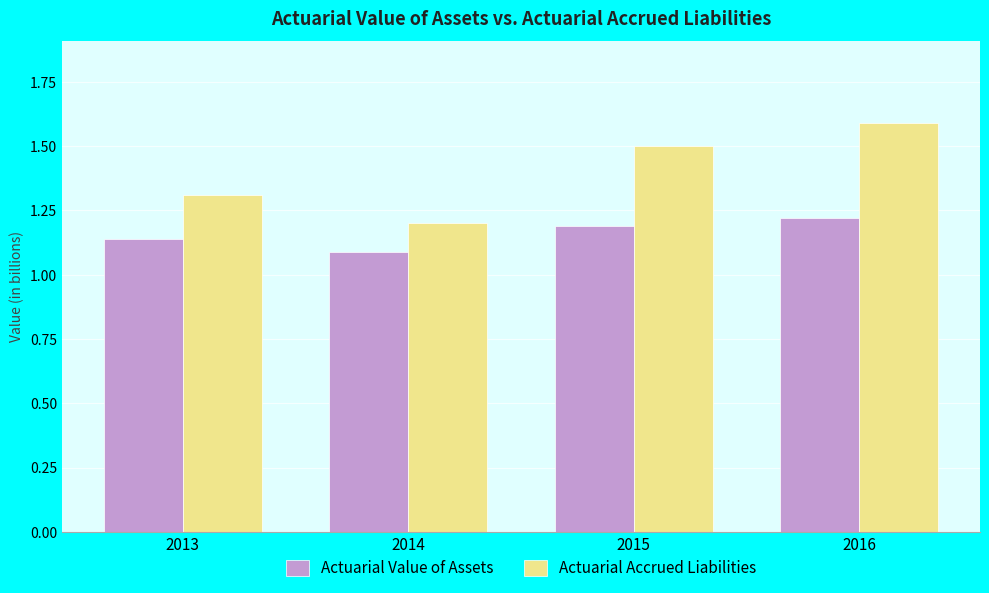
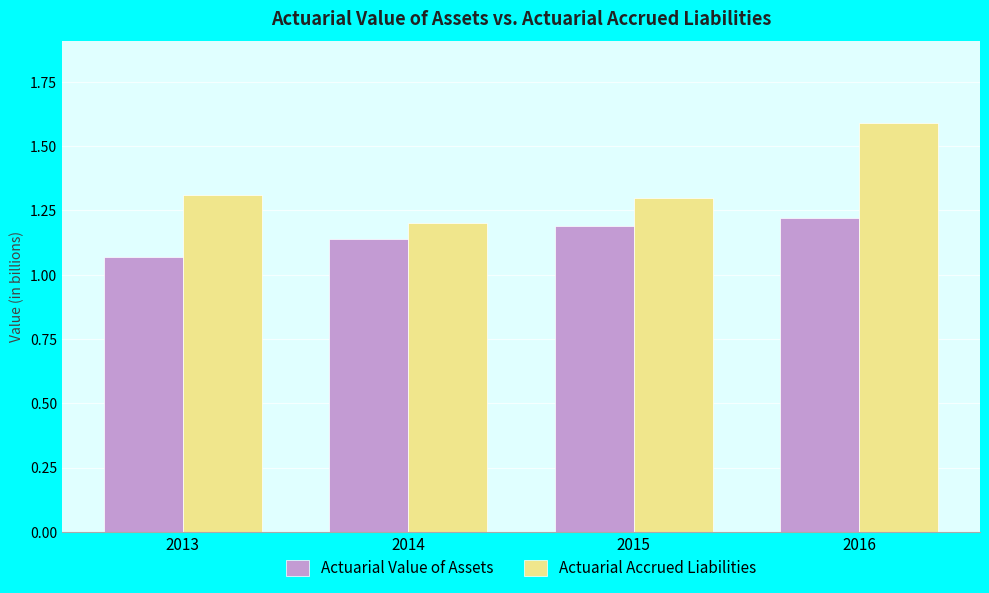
Actuarial Value of Assets, 2013: 1.14 -> 1.07
Actuarial Value of Assets, 2014: 1.09 -> 1.14
Actuarial Accrued Liabilities, 2015: 1.5 -> 1.3
